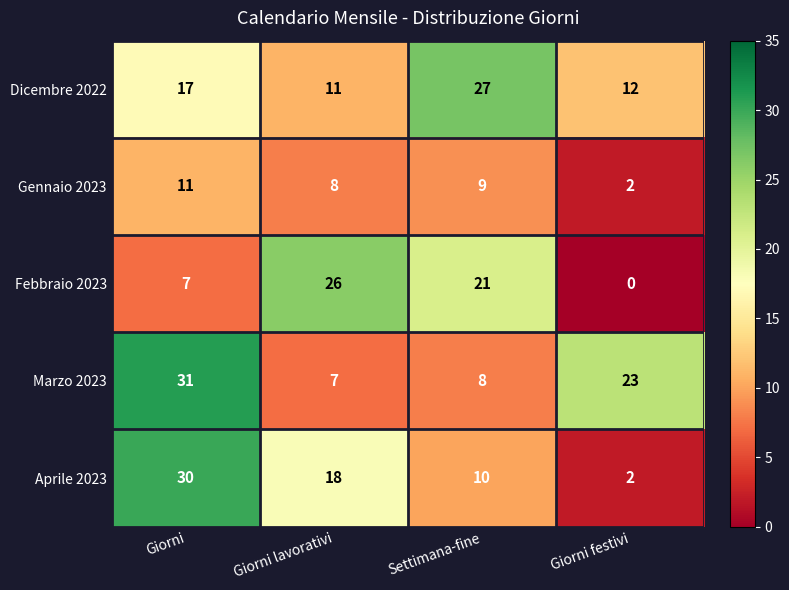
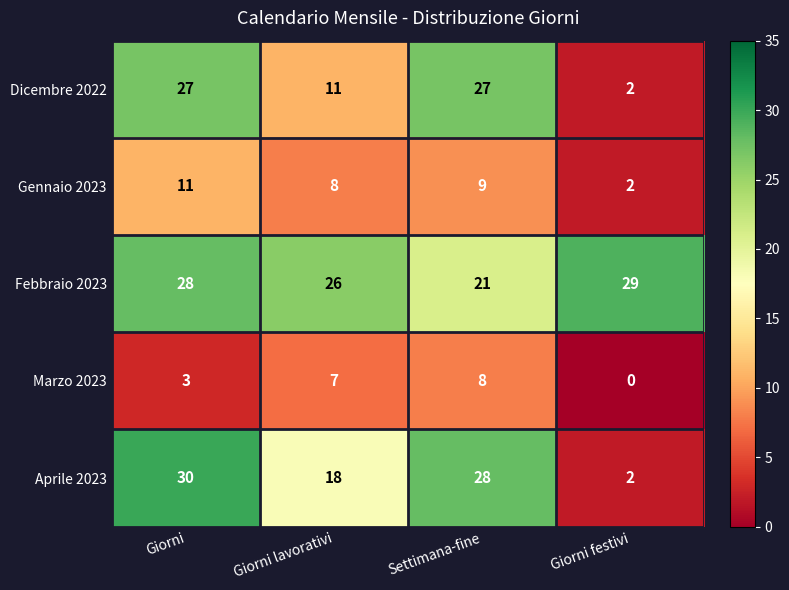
Dicembre 2022, Giorni: 17 -> 27
Dicembre 2022, Giorni festivi: 12 -> 2
Febbraio 2023, Giorni: 7 -> 28
Febbraio 2023, Giorni festivi: 0 -> 29
Marzo 2023, Giorni: 31 -> 3
Marzo 2023, Giorni festivi: 23 -> 0
Aprile 2023, Settimana-fine: 10 -> 28
